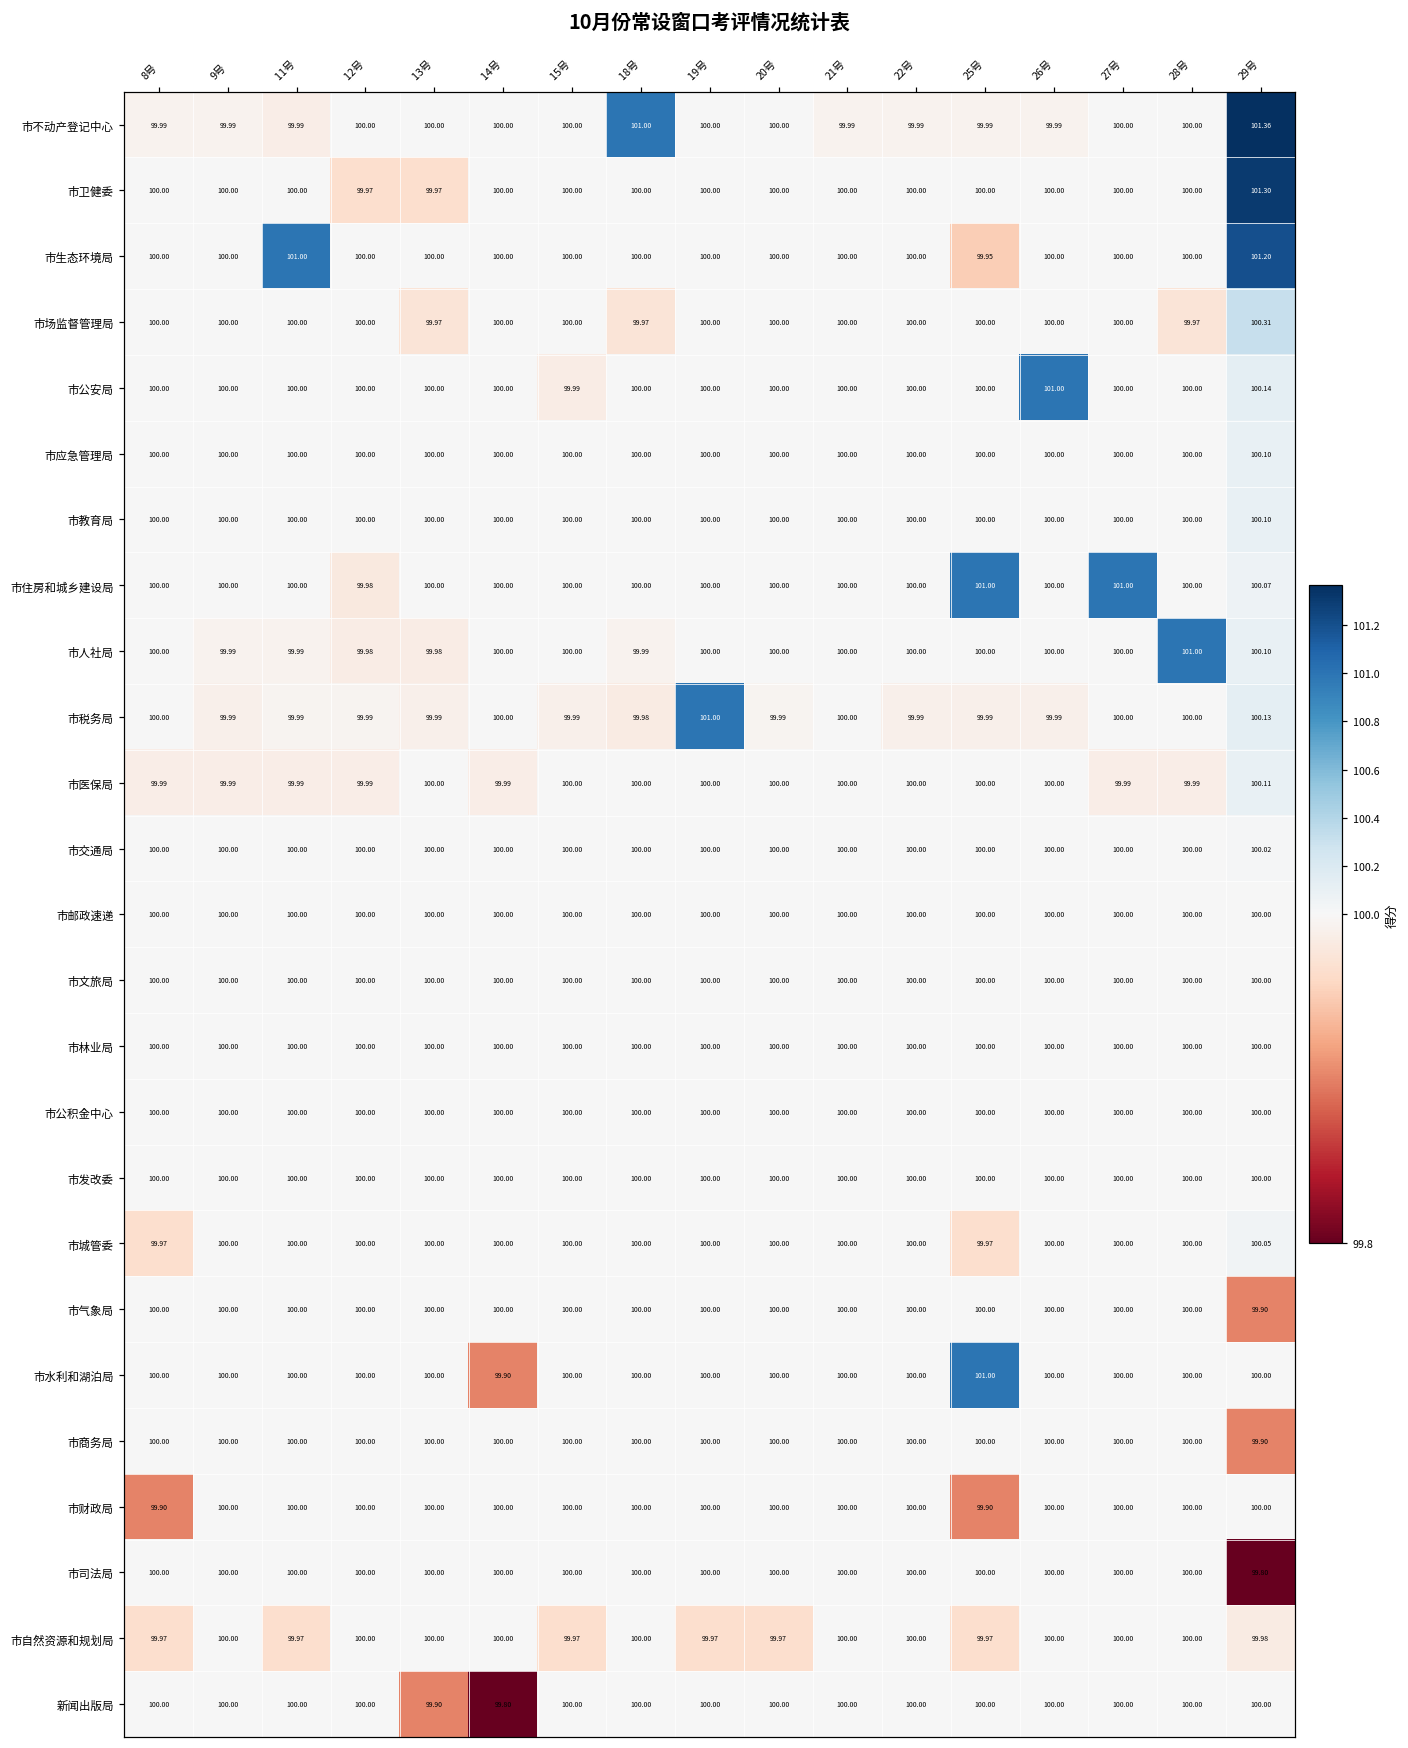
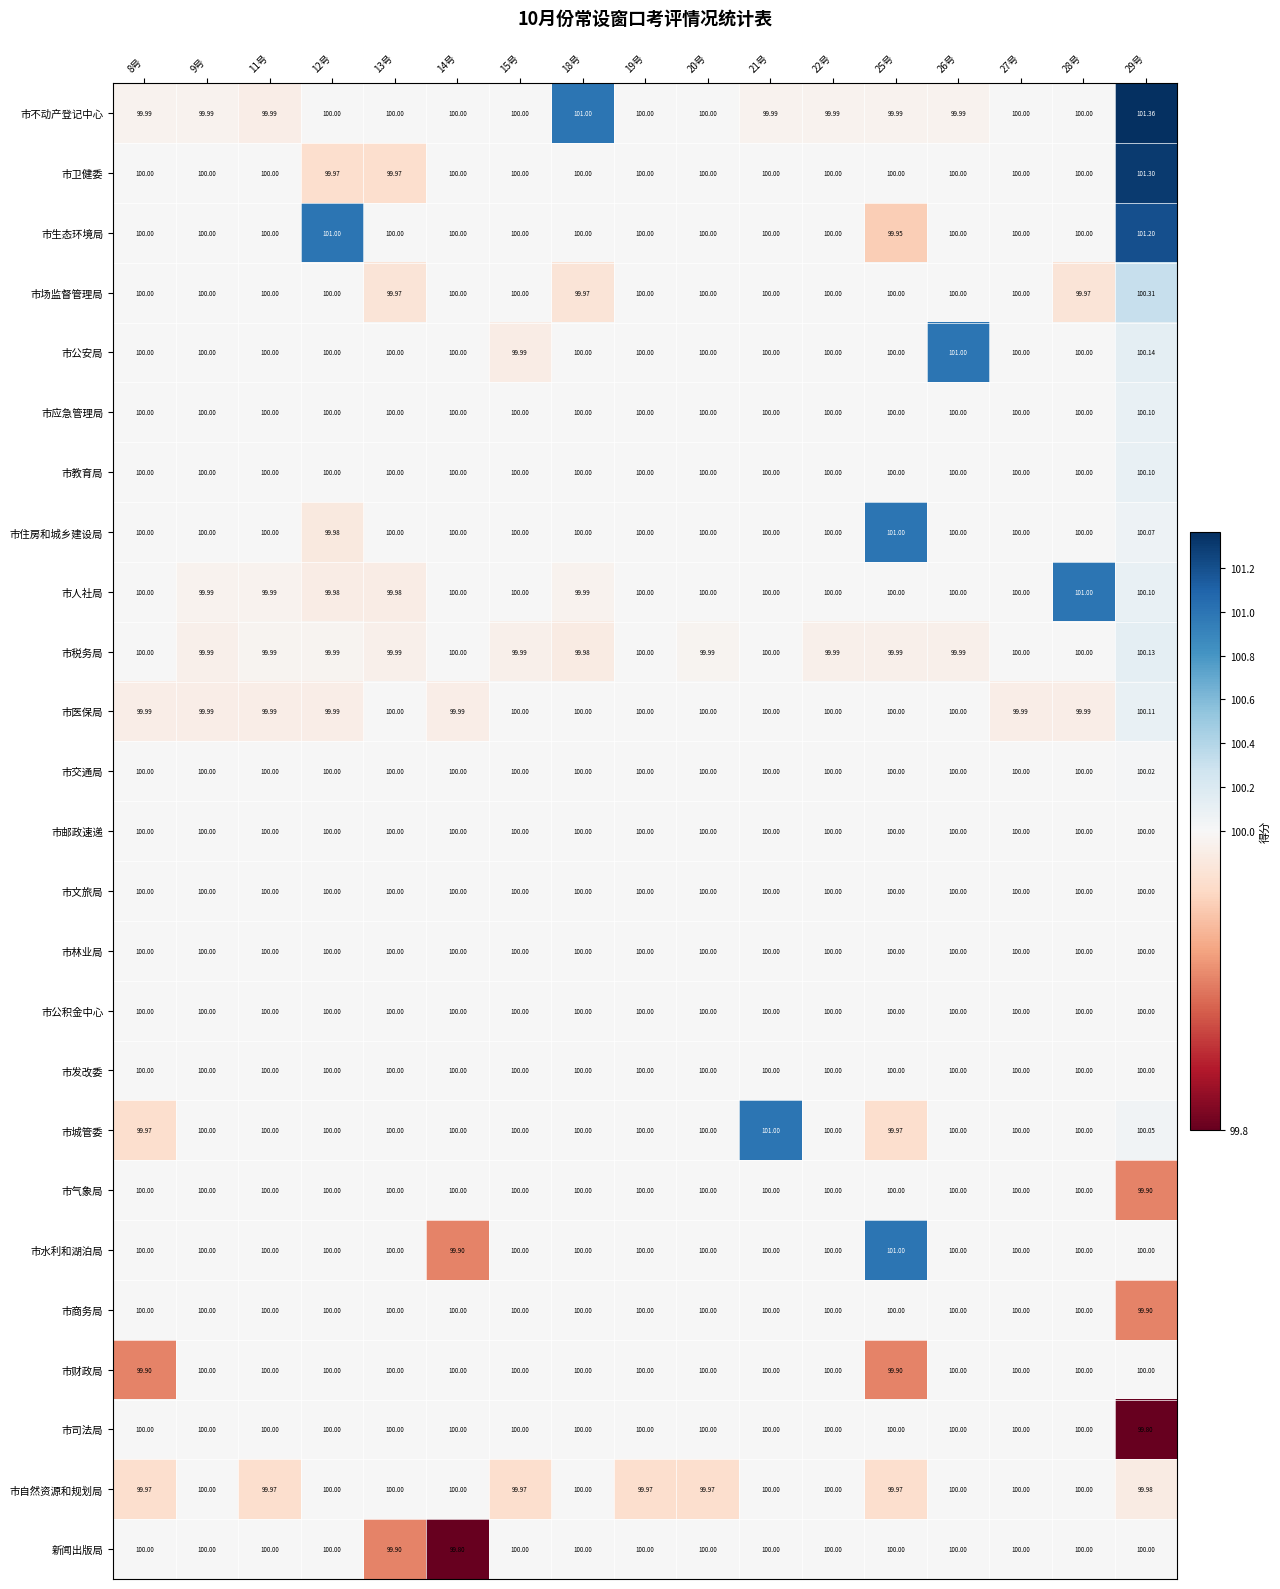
市生态环境局, 11号: 101.00 -> 100.00
市生态环境局, 12号: 100.00 -> 101.00
市住房和城乡建设局, 27号: 101.00 -> 100.00
市税务局, 19号: 101.00 -> 100.00
市城管委, 21号: 100.00 -> 101.00
